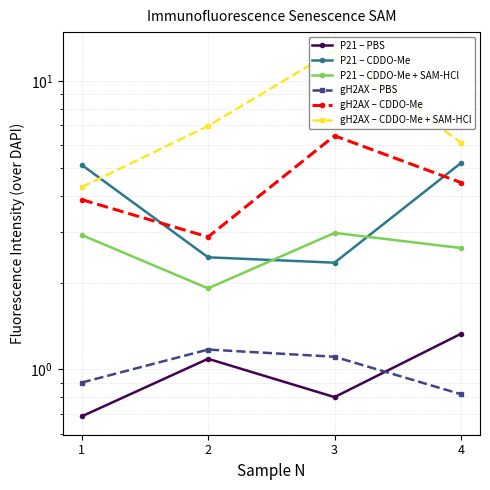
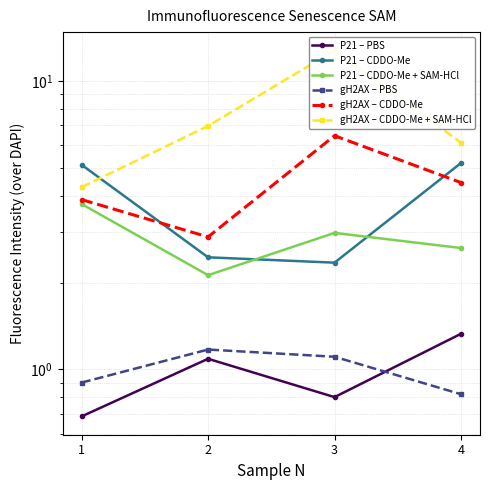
P21 – CDDO-Me + SAM-HCl, 1: 2.9 -> 3.7
P21 – CDDO-Me + SAM-HCl, 2: 1.9 -> 2.1
